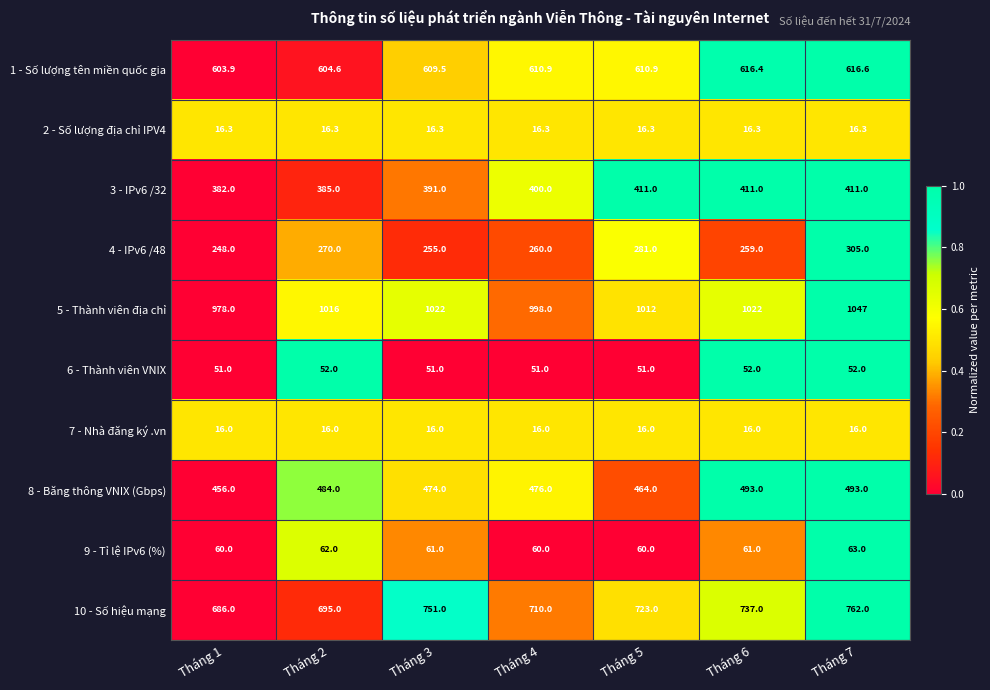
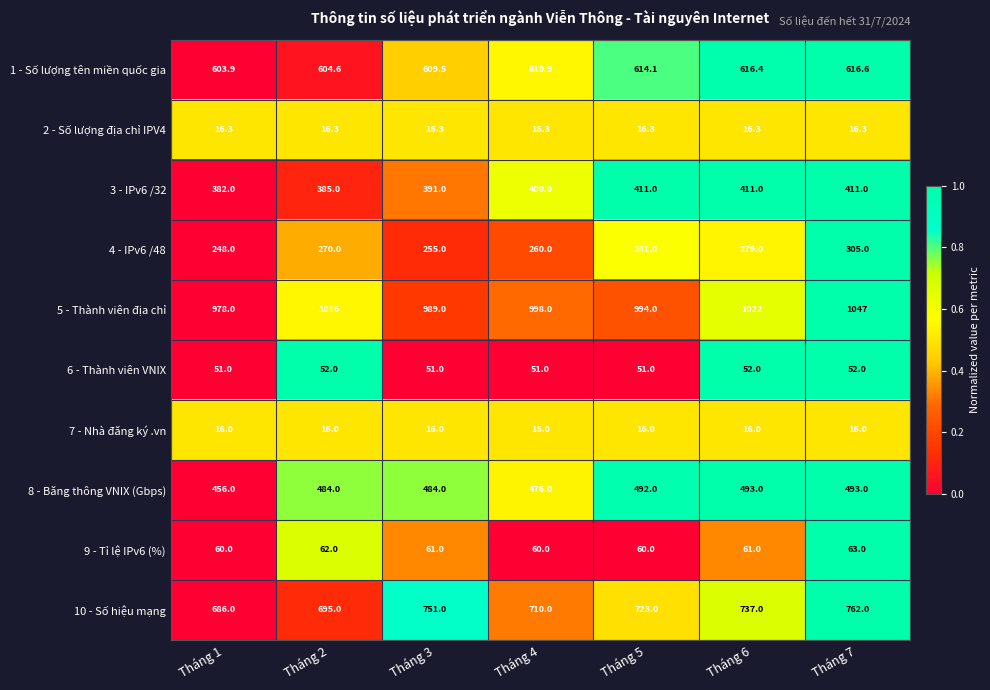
1 - Số lượng tên miền quốc gia, Tháng 5: 610.9 -> 614.1
4 - IPv6 /48, Tháng 6: 259.0 -> 279.0
5 - Thành viên địa chỉ, Tháng 3: 1022 -> 989.0
5 - Thành viên địa chỉ, Tháng 5: 1012 -> 994.0
8 - Băng thông VNIX (Gbps), Tháng 3: 474.0 -> 484.0
8 - Băng thông VNIX (Gbps), Tháng 5: 464.0 -> 492.0
